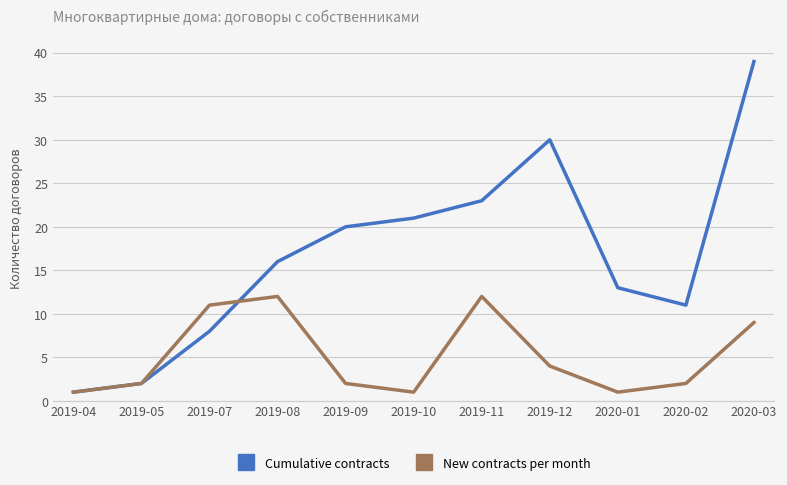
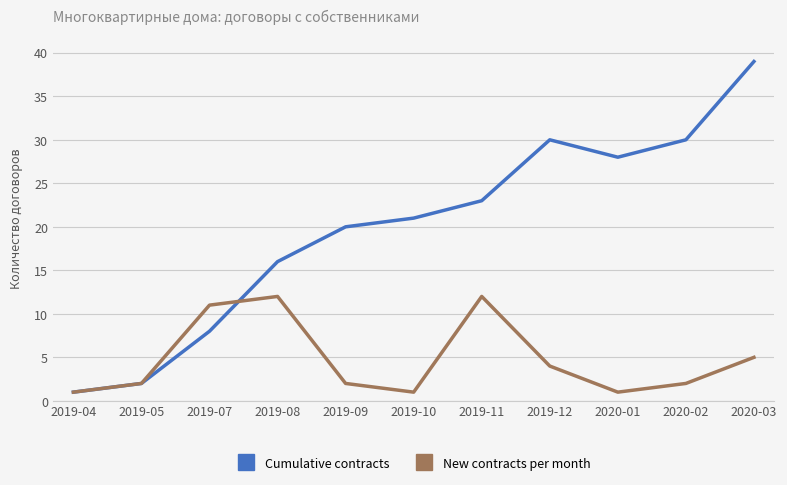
Cumulative contracts, 2020-01: 13 -> 28
Cumulative contracts, 2020-02: 11 -> 30
New contracts per month, 2020-03: 9 -> 5
